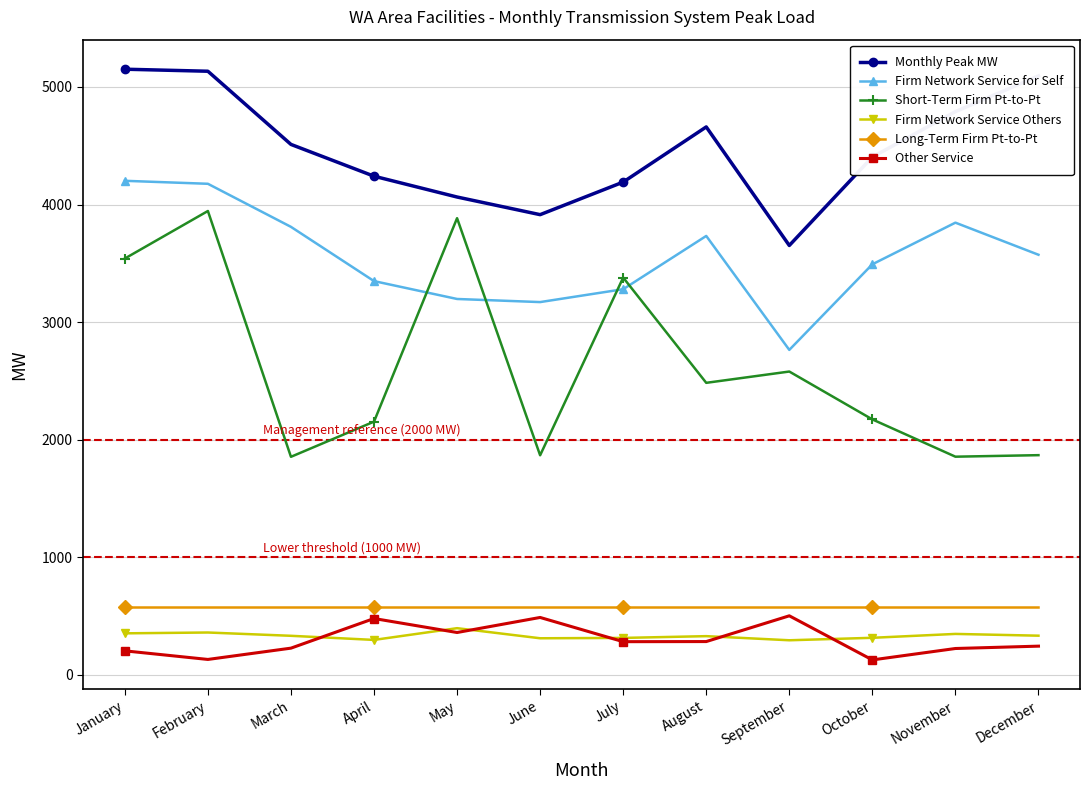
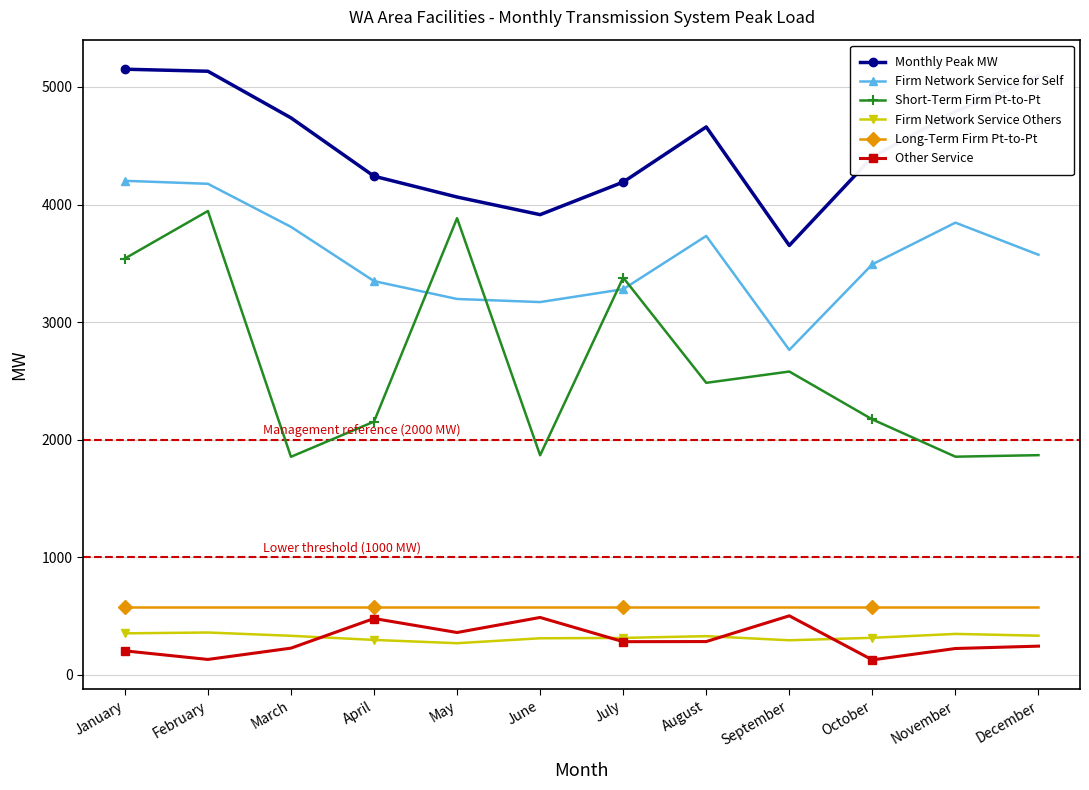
Monthly Peak MW, March: 4510 -> 4740
Firm Network Service Others, May: 400 -> 270
